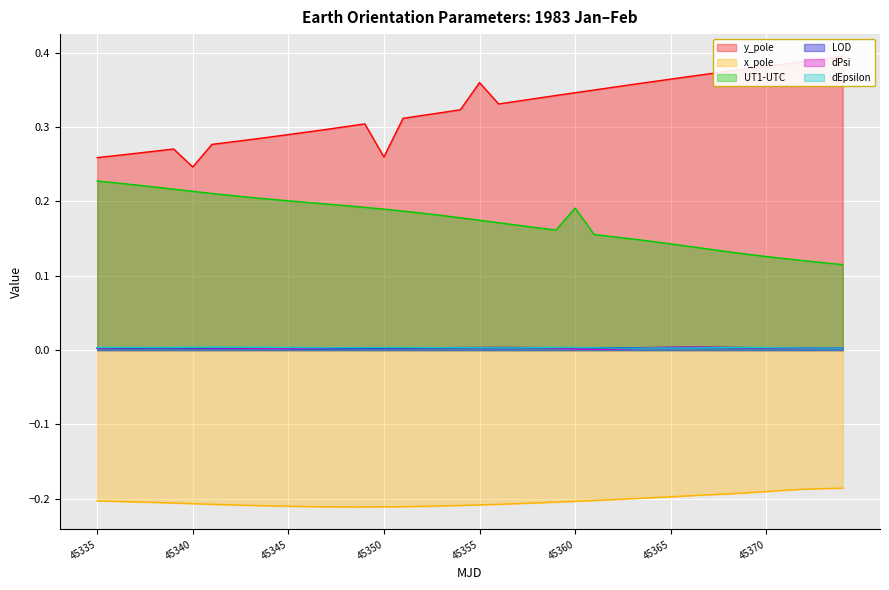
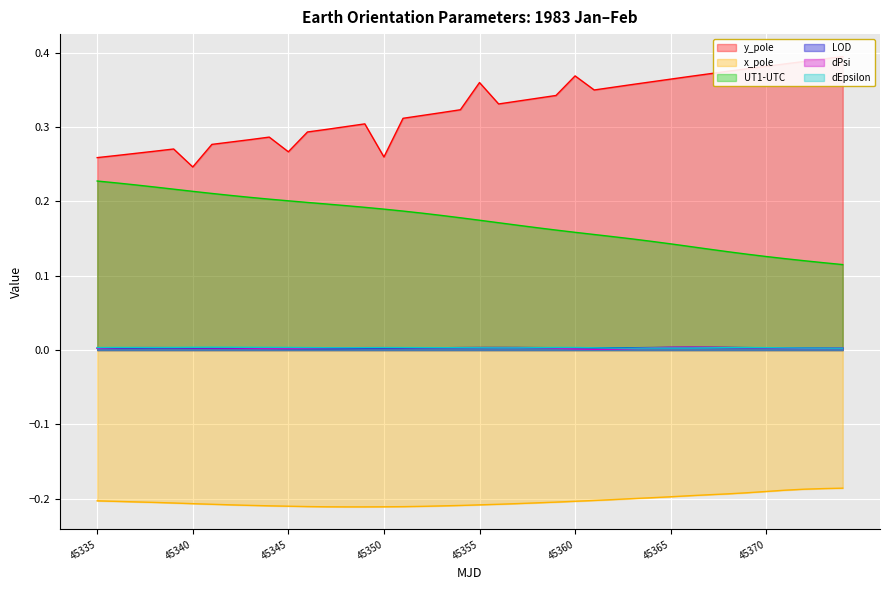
y_pole, 45345: 0.29 -> 0.27
y_pole, 45360: 0.35 -> 0.37
UT1-UTC, 45360: 0.19 -> 0.16
